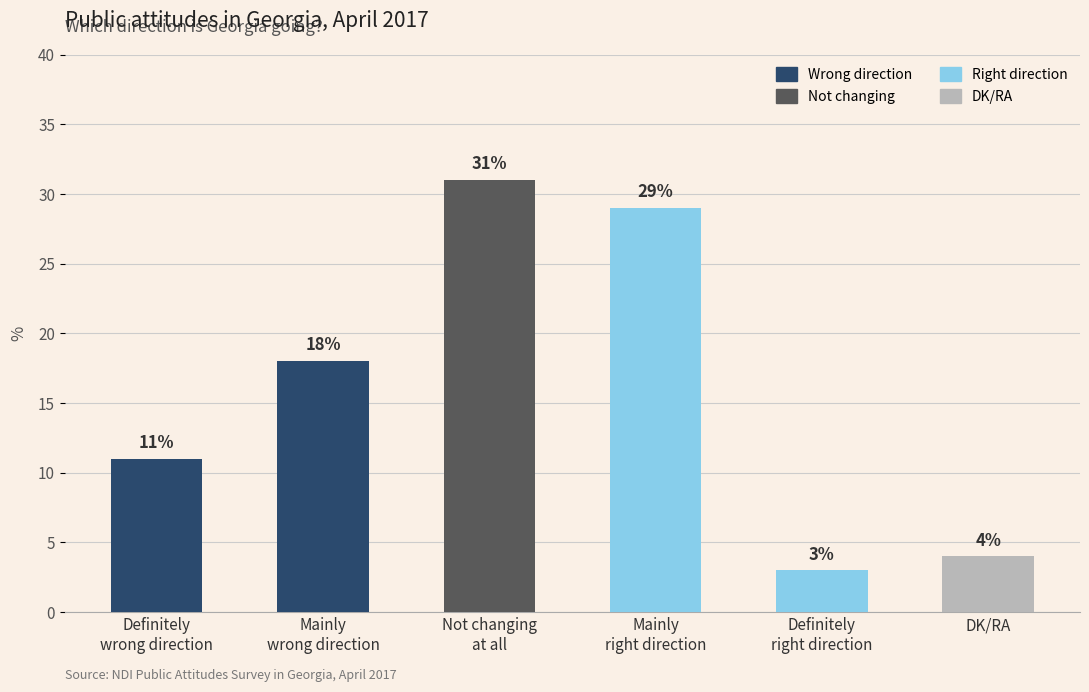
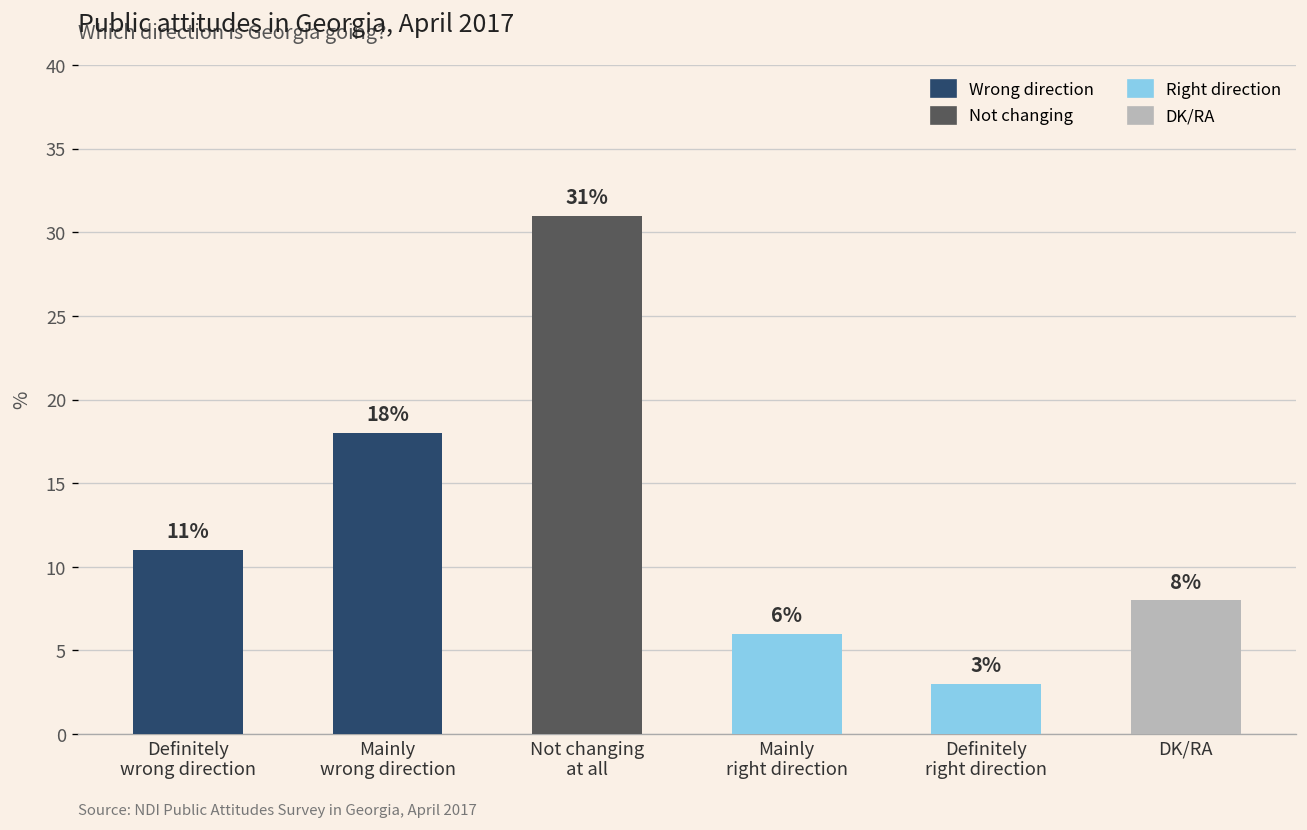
Mainly right direction: 29% -> 6%
DK/RA: 4% -> 8%
